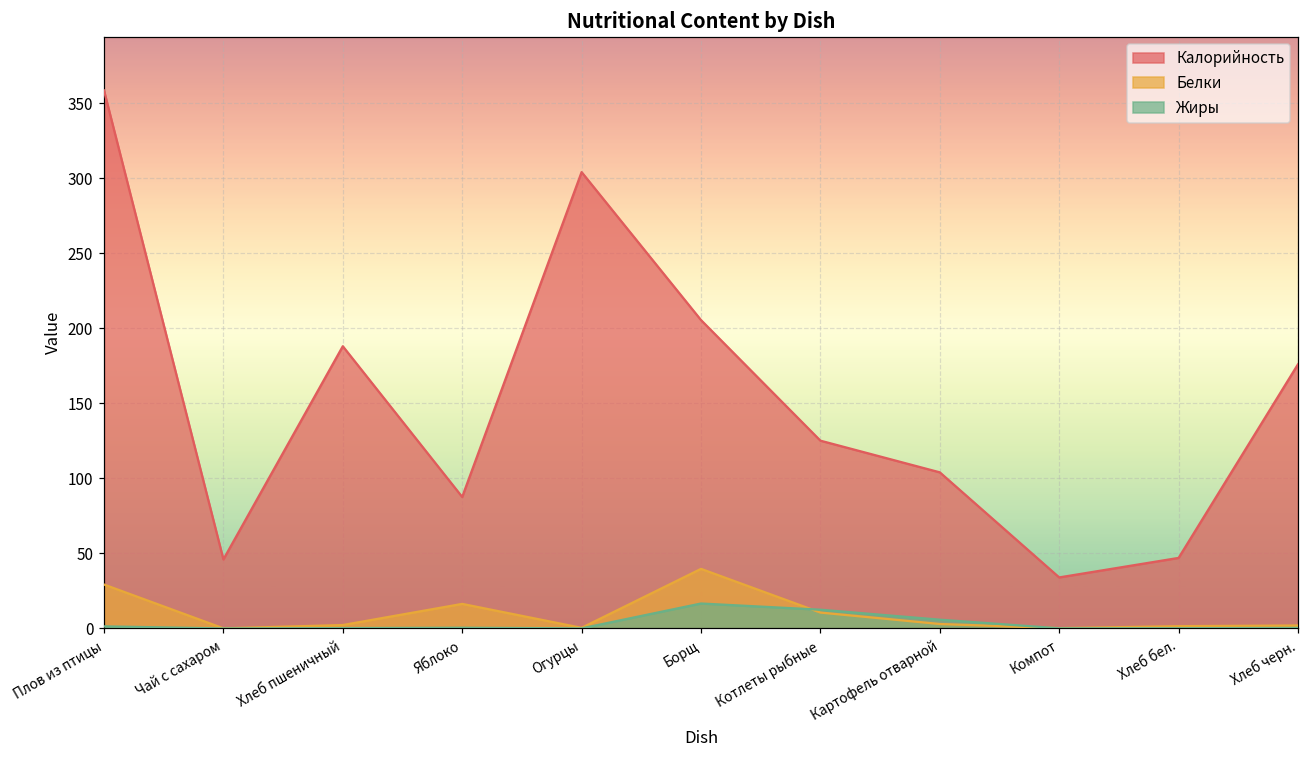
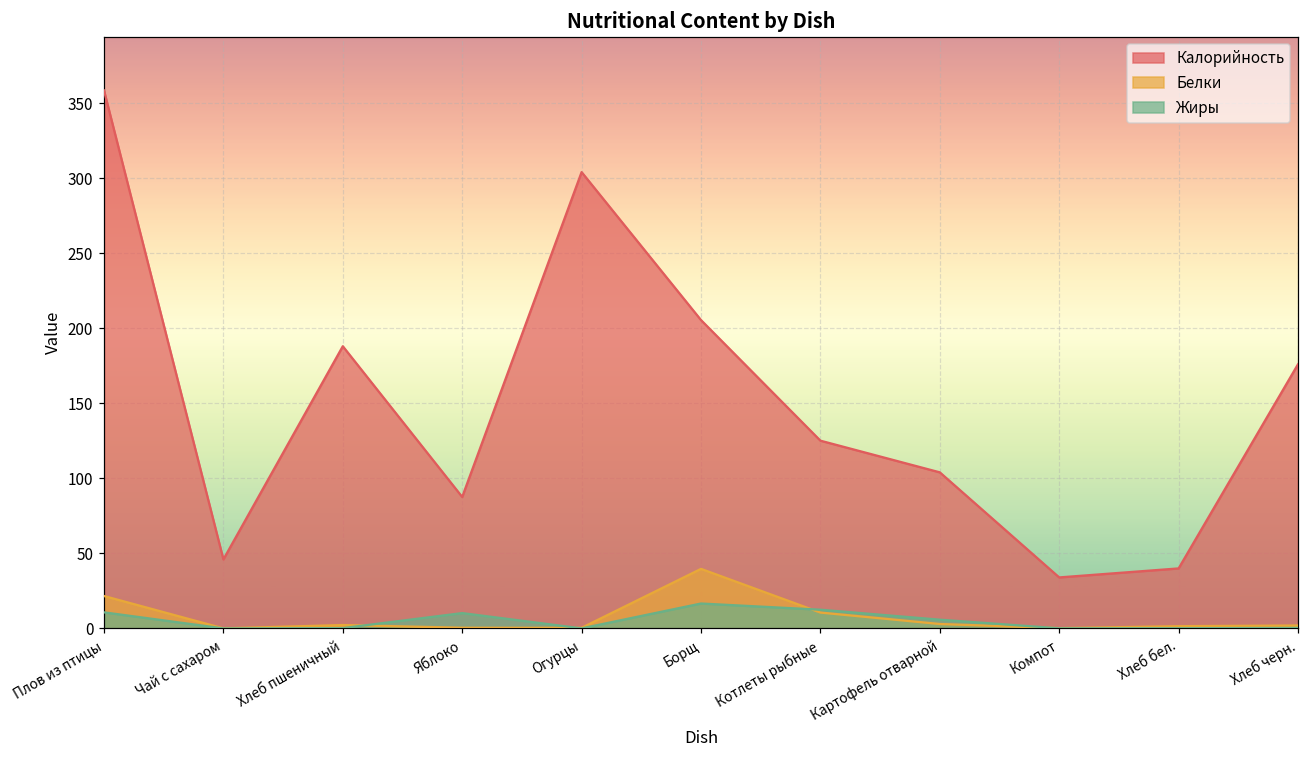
Белки, Плов из птицы: 29 -> 22
Жиры, Плов из птицы: 1 -> 11
Белки, Яблоко: 16 -> 0
Жиры, Яблоко: 0 -> 10
Калорийность, Хлеб бел.: 47 -> 40
